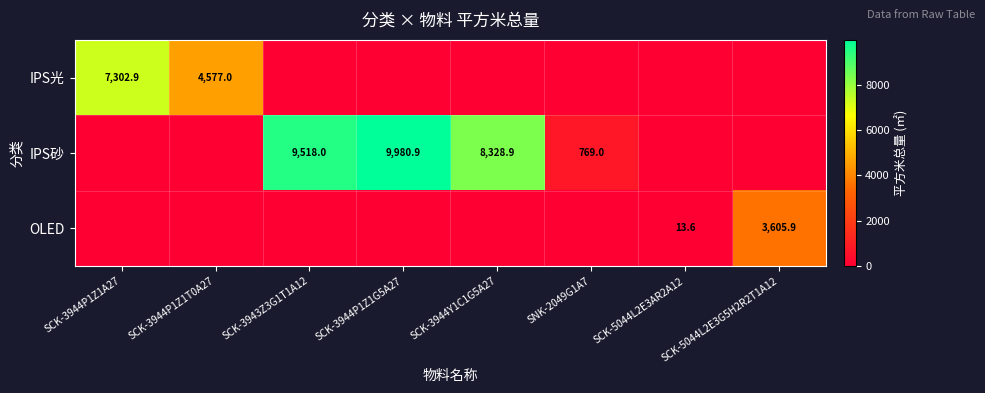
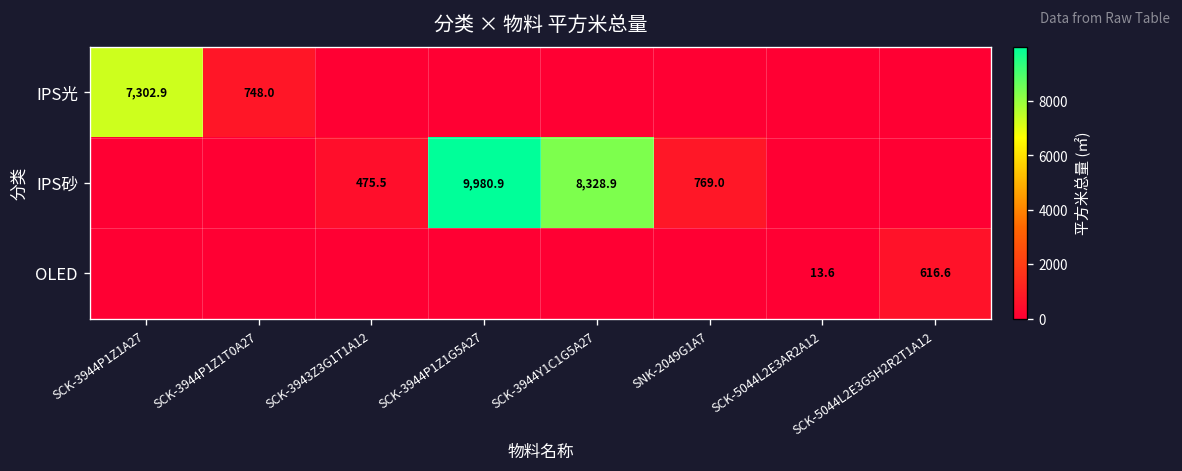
IPS光, SCK-3944P1Z1T0A27: 4,577.0 -> 748.0
IPS砂, SCK-3943Z3G1T1A12: 9,518.0 -> 475.5
OLED, SCK-5044L2E3G5H2R2T1A12: 3,605.9 -> 616.6
